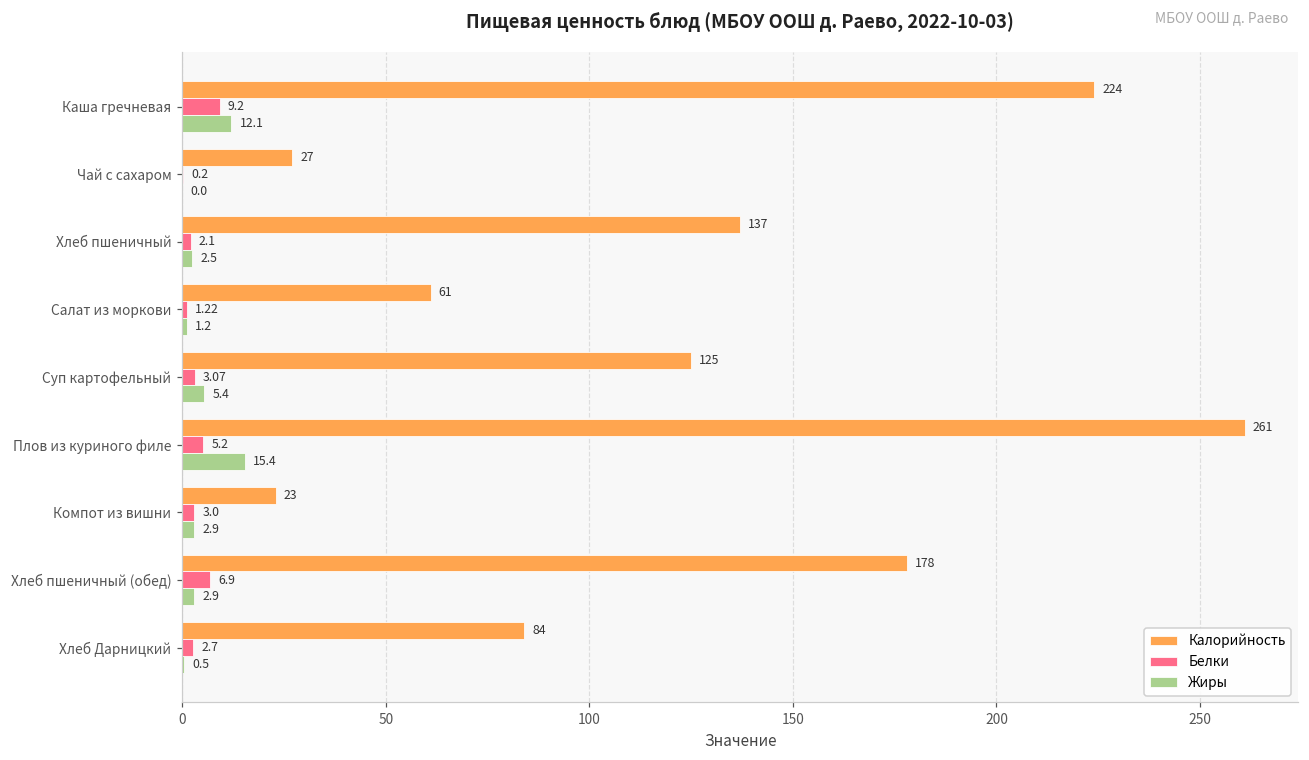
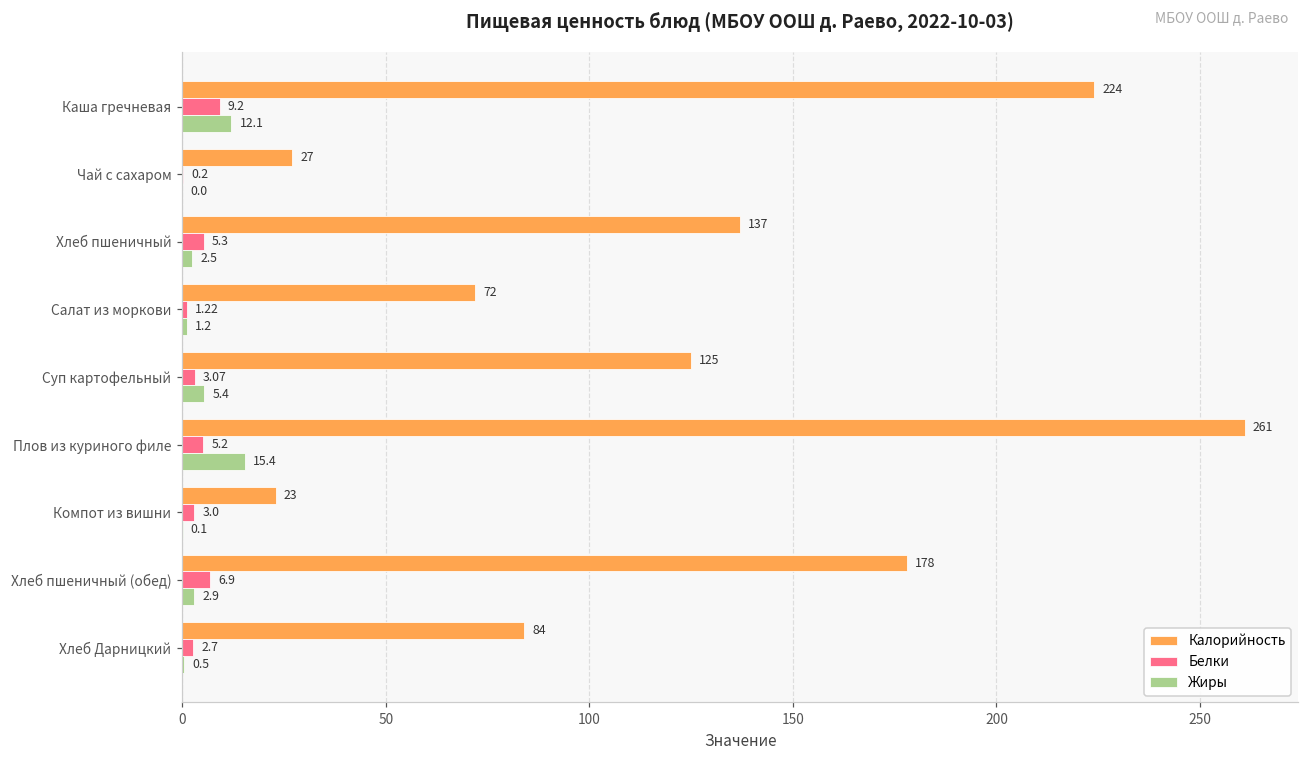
Белки, Хлеб пшеничный: 2.1 -> 5.3
Калорийность, Салат из моркови: 61 -> 72
Жиры, Компот из вишни: 2.9 -> 0.1
